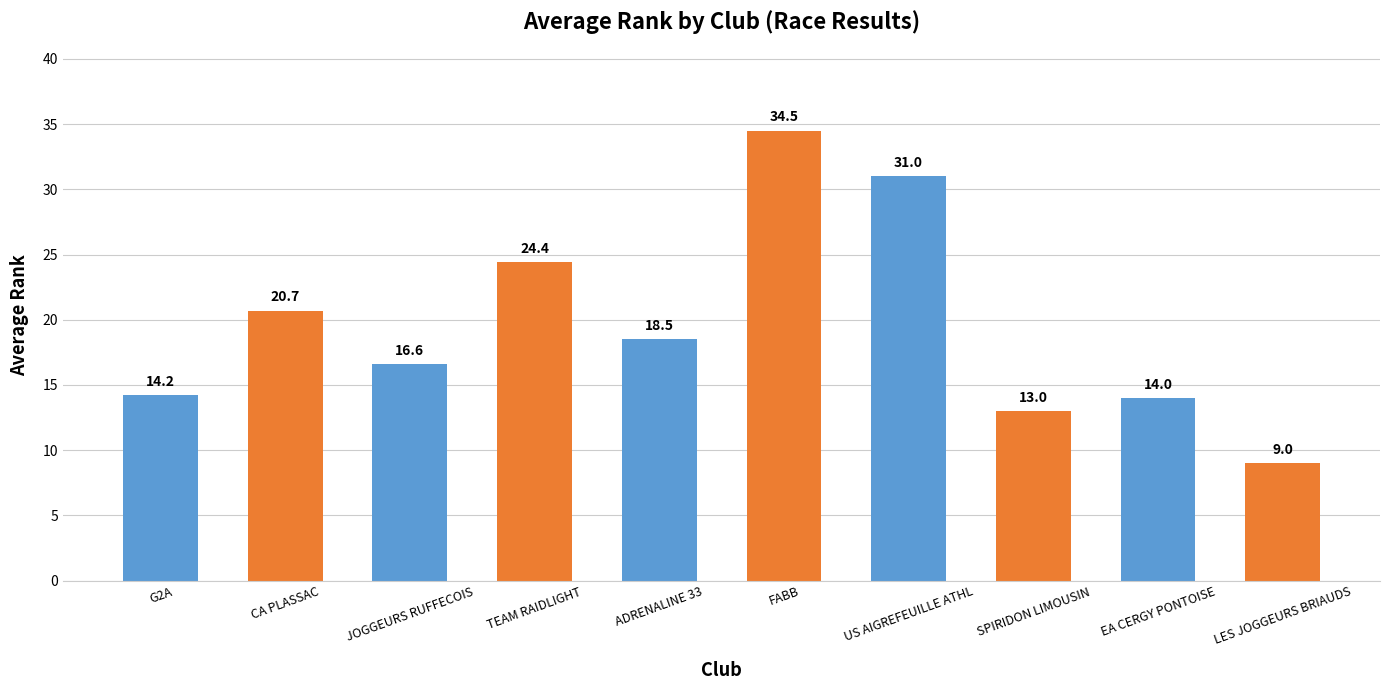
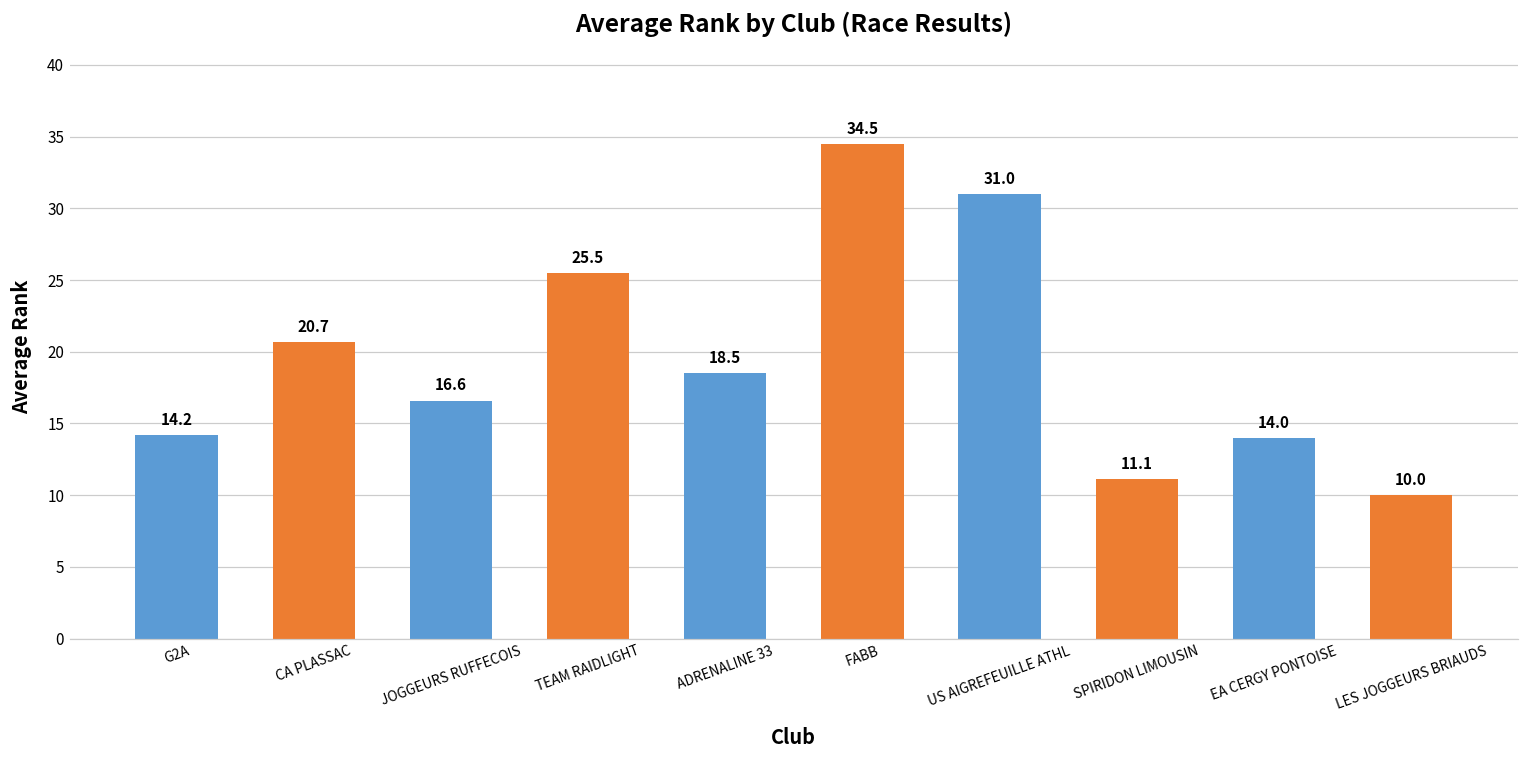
TEAM RAIDLIGHT: 24.4 -> 25.5
SPIRIDON LIMOUSIN: 13.0 -> 11.1
LES JOGGEURS BRIAUDS: 9.0 -> 10.0
